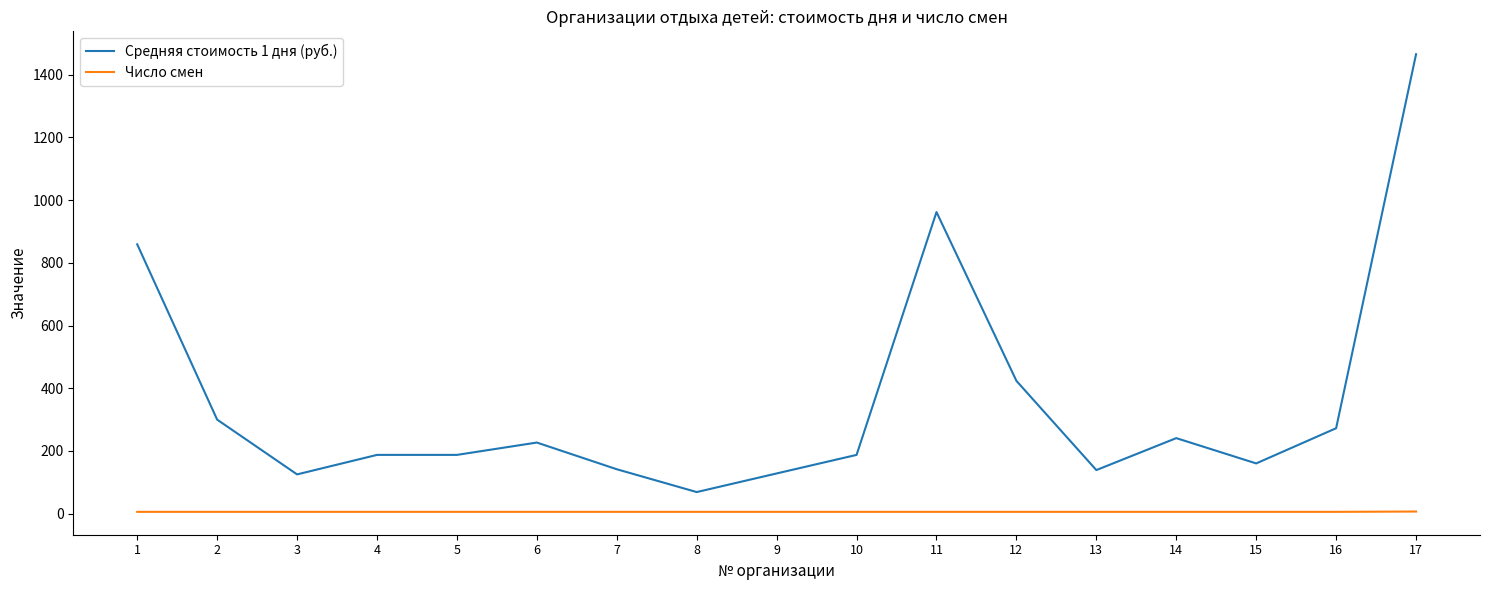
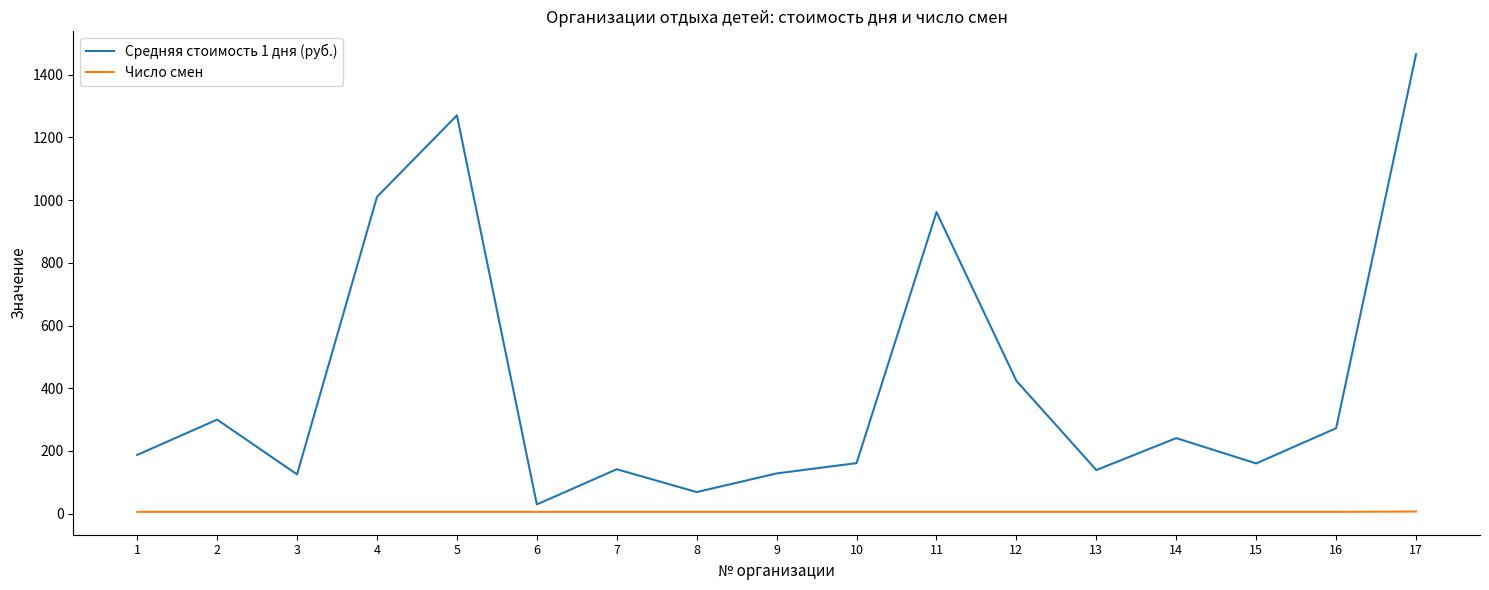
Средняя стоимость 1 дня (руб.), 1: 860 -> 190
Средняя стоимость 1 дня (руб.), 4: 190 -> 1010
Средняя стоимость 1 дня (руб.), 5: 190 -> 1270
Средняя стоимость 1 дня (руб.), 6: 230 -> 30
Средняя стоимость 1 дня (руб.), 10: 190 -> 160
